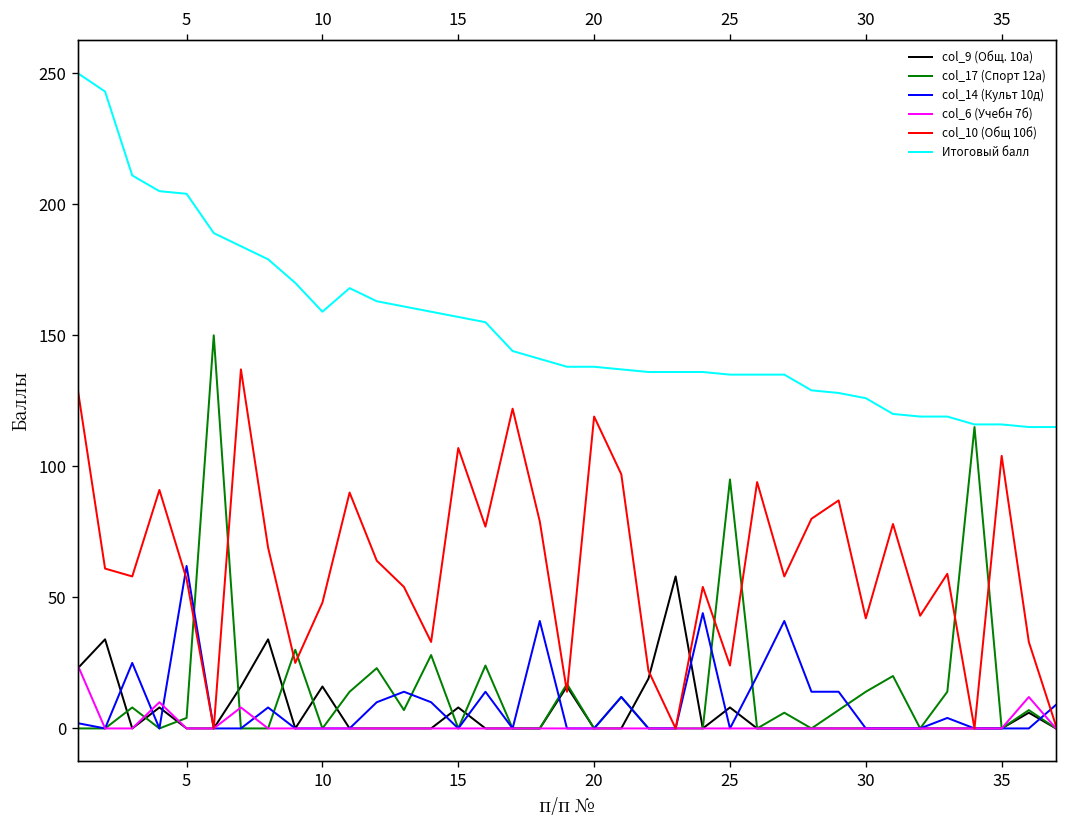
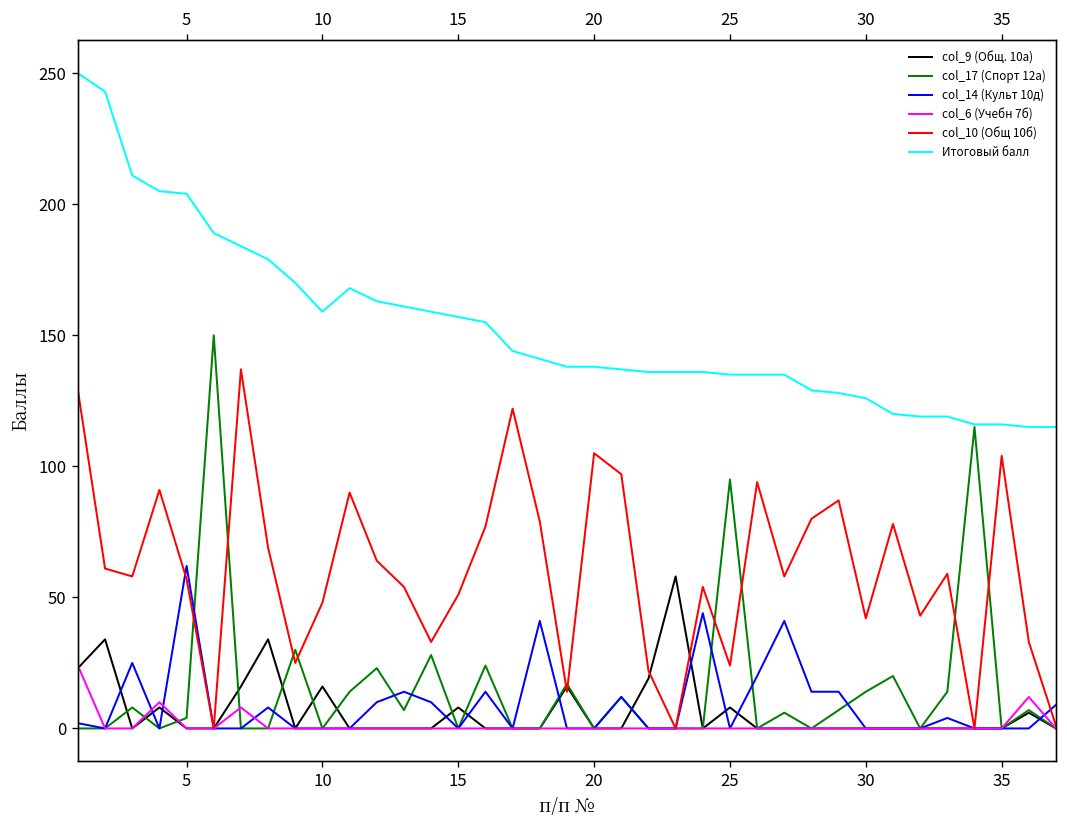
col_10 (Общ 10б), 15: 107 -> 51
col_10 (Общ 10б), 20: 119 -> 105
